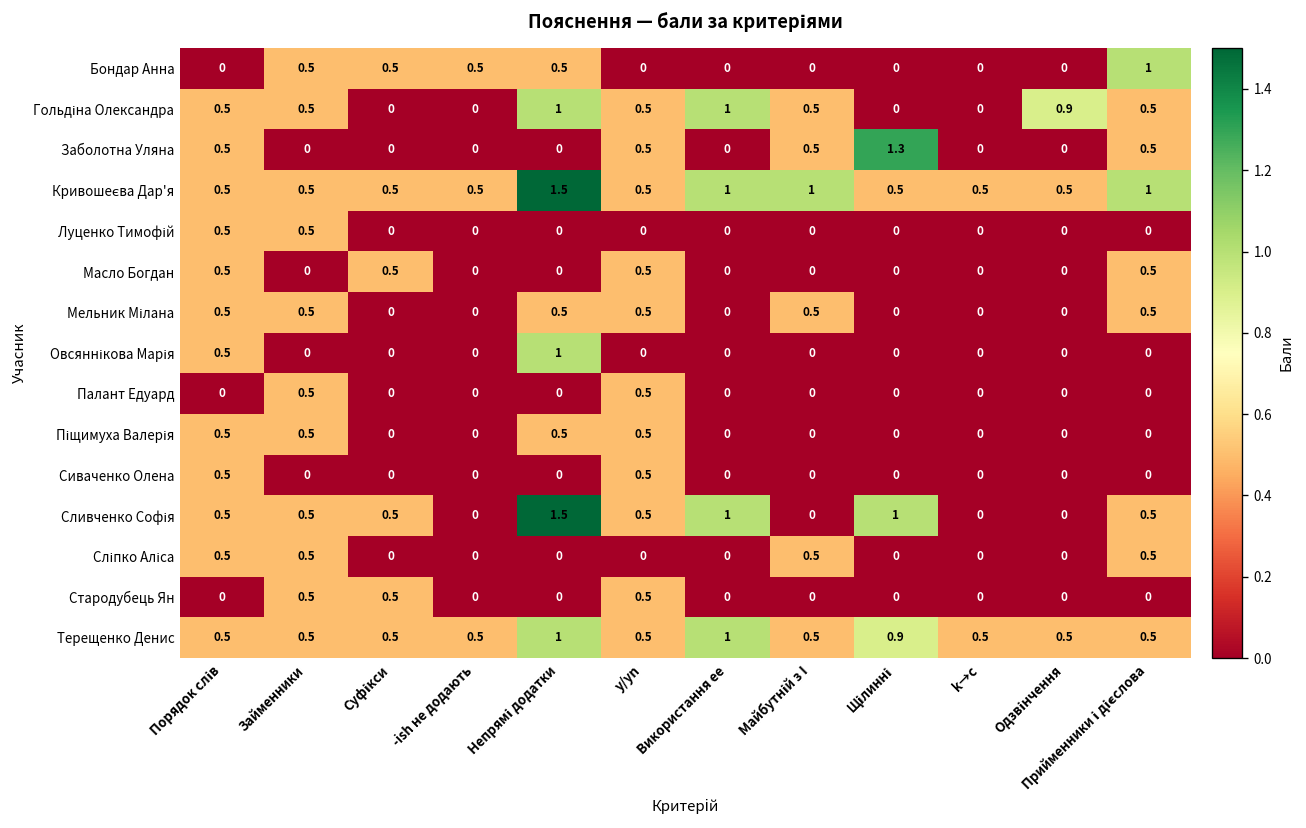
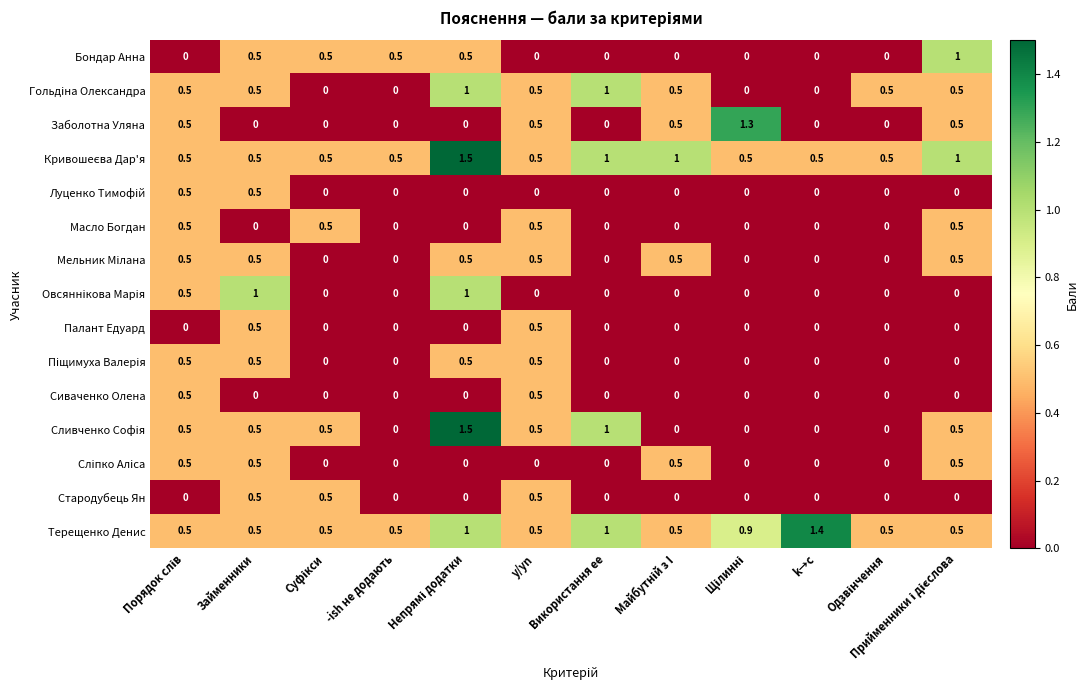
Гольдіна Олександра, Одзвінчення: 0.9 -> 0.5
Овсяннікова Марія, Займенники: 0 -> 1
Сливченко Софія, Щілинні: 1 -> 0
Терещенко Денис, k→c: 0.5 -> 1.4
